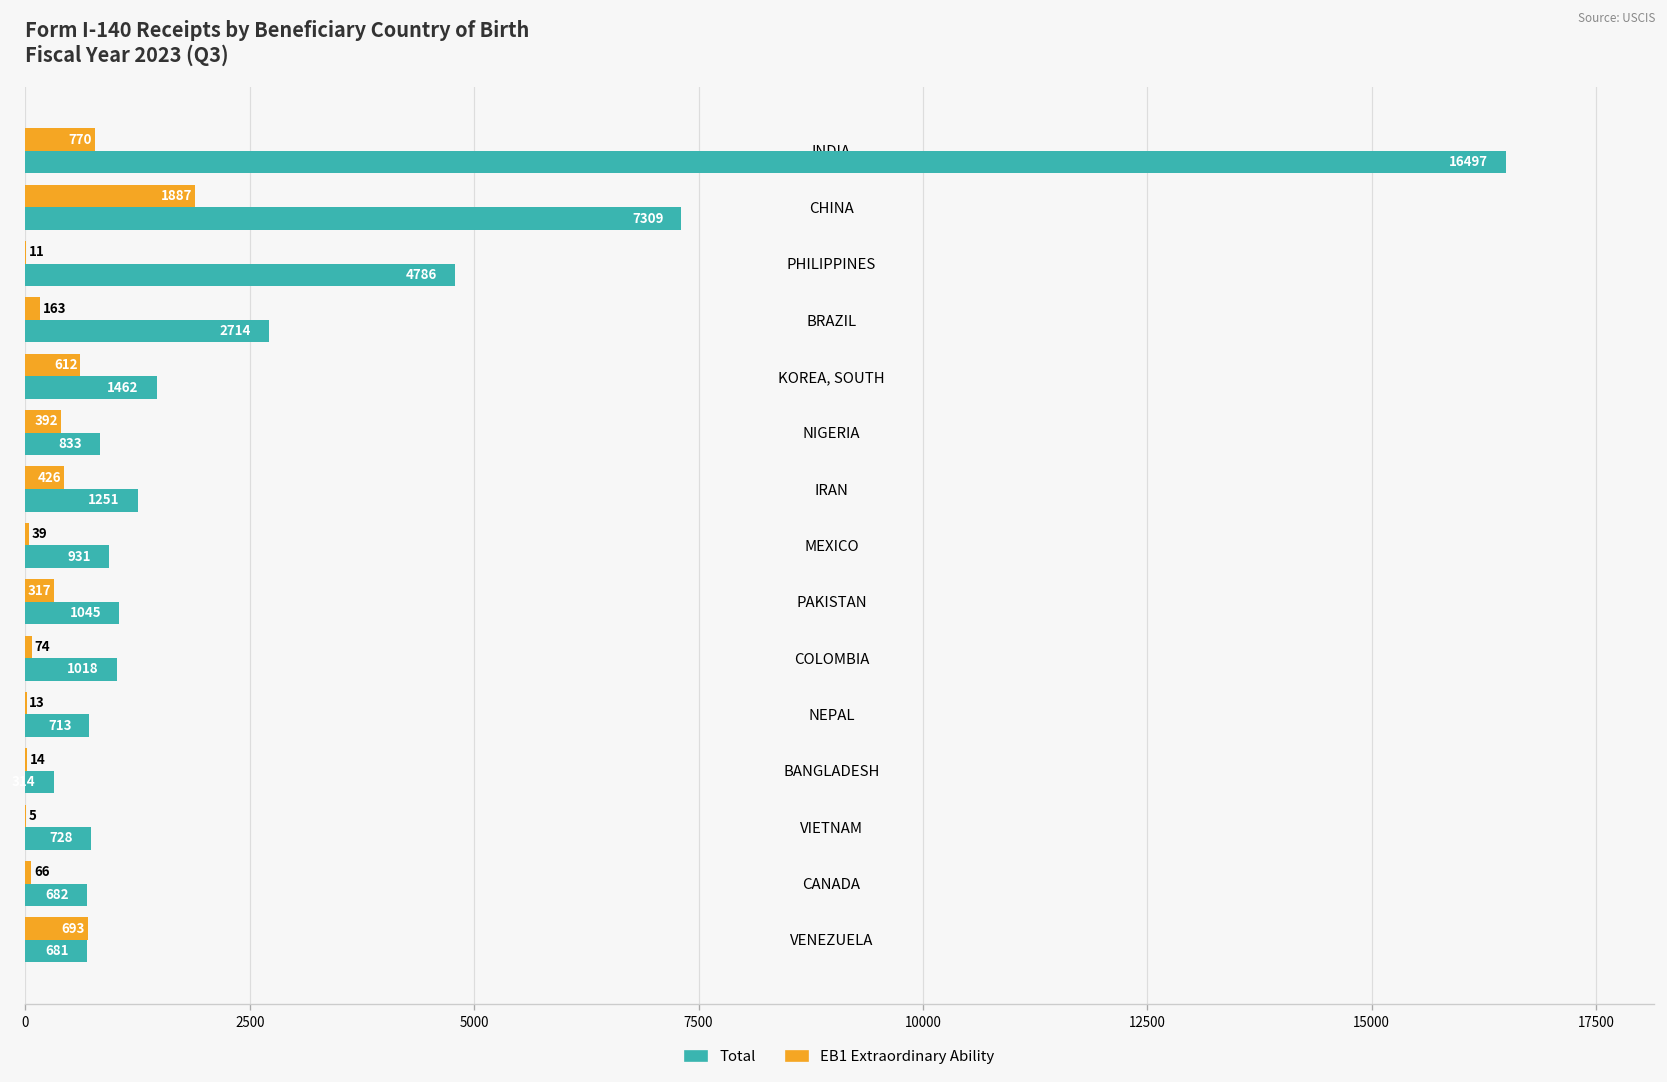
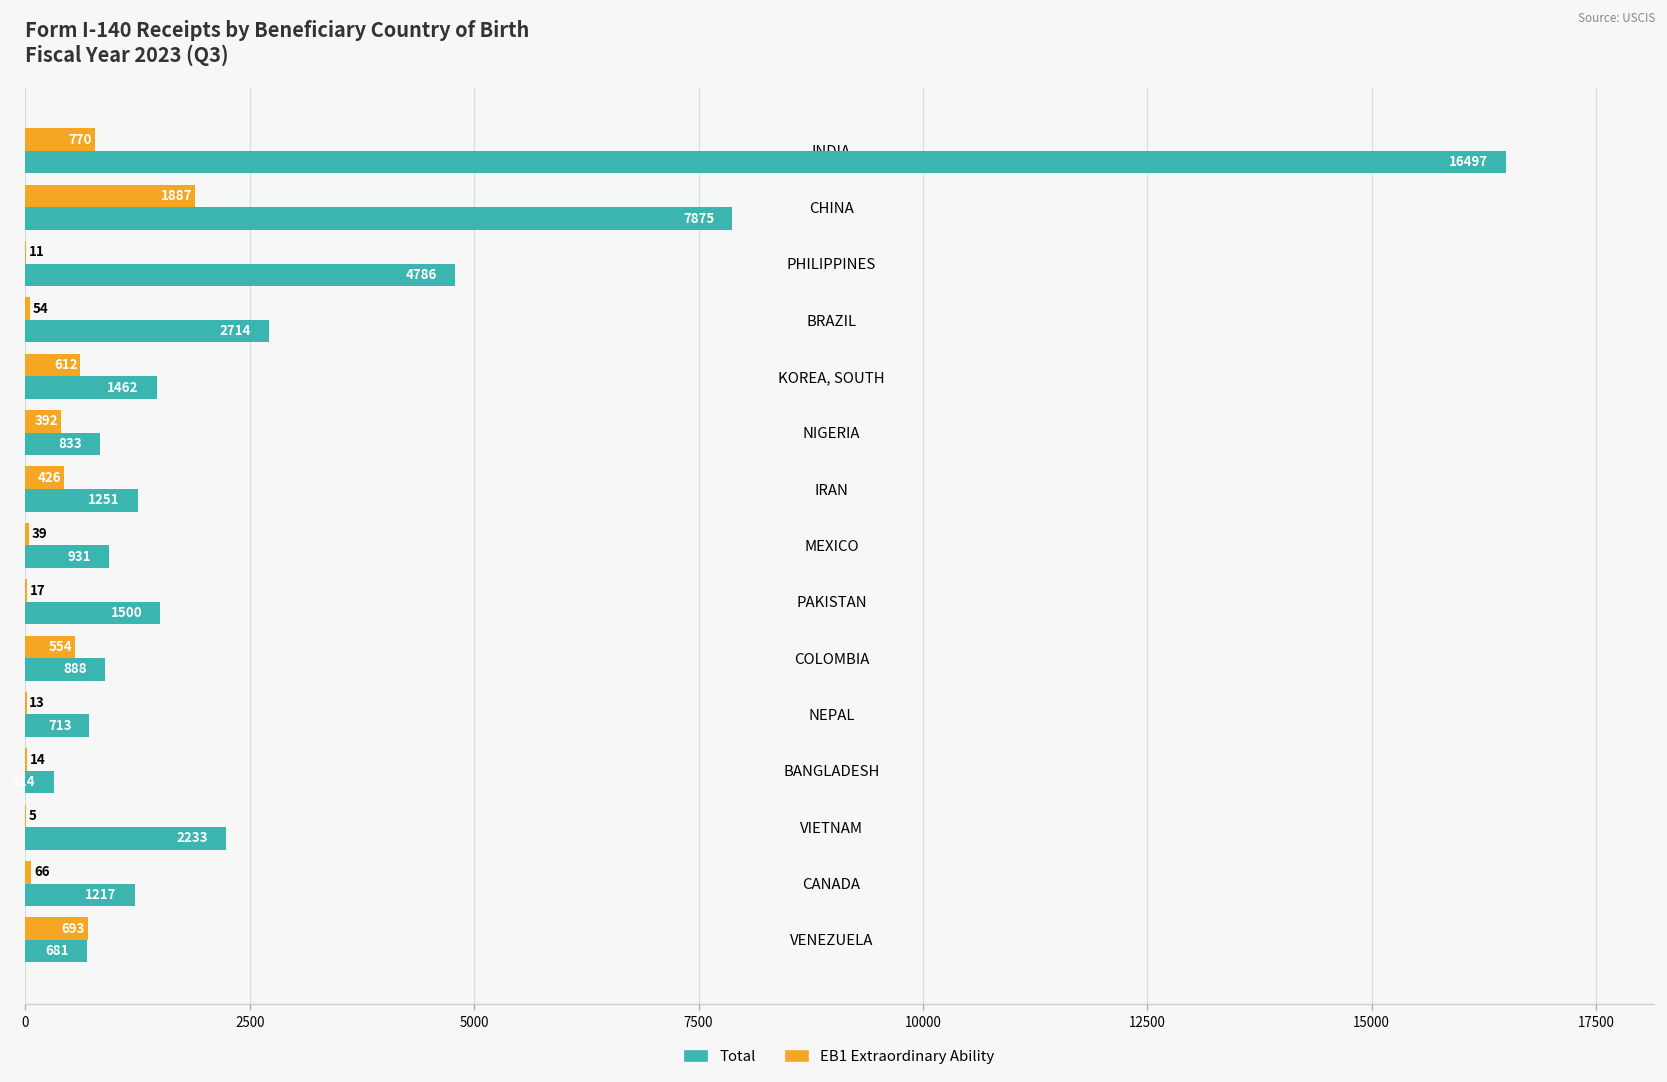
Total, CHINA: 7309 -> 7875
EB1 Extraordinary Ability, BRAZIL: 163 -> 54
EB1 Extraordinary Ability, PAKISTAN: 317 -> 17
Total, PAKISTAN: 1045 -> 1500
EB1 Extraordinary Ability, COLOMBIA: 74 -> 554
Total, COLOMBIA: 1018 -> 888
Total, VIETNAM: 728 -> 2233
Total, CANADA: 682 -> 1217
